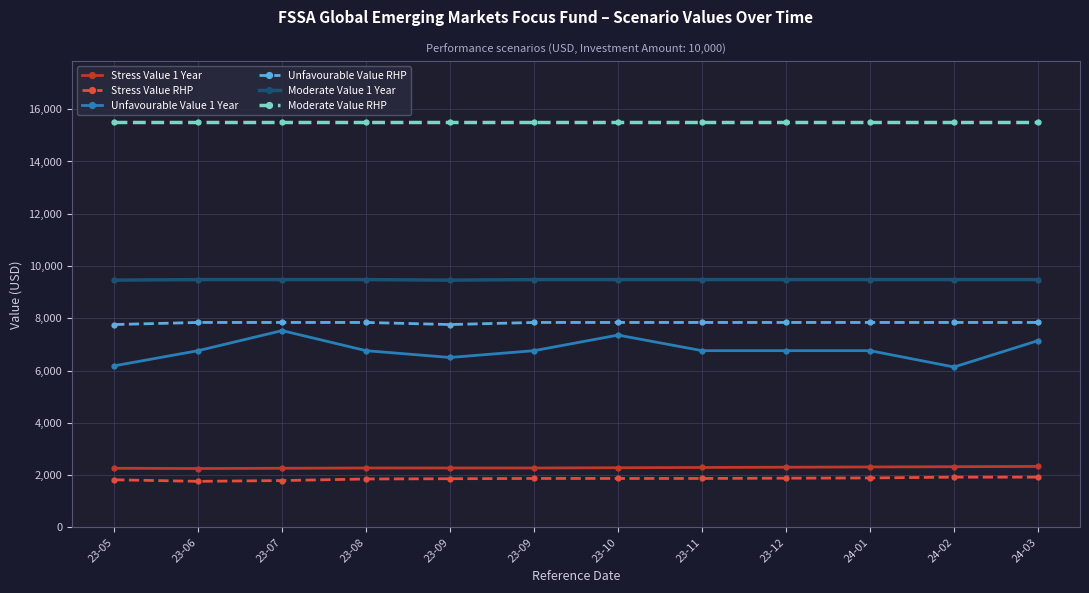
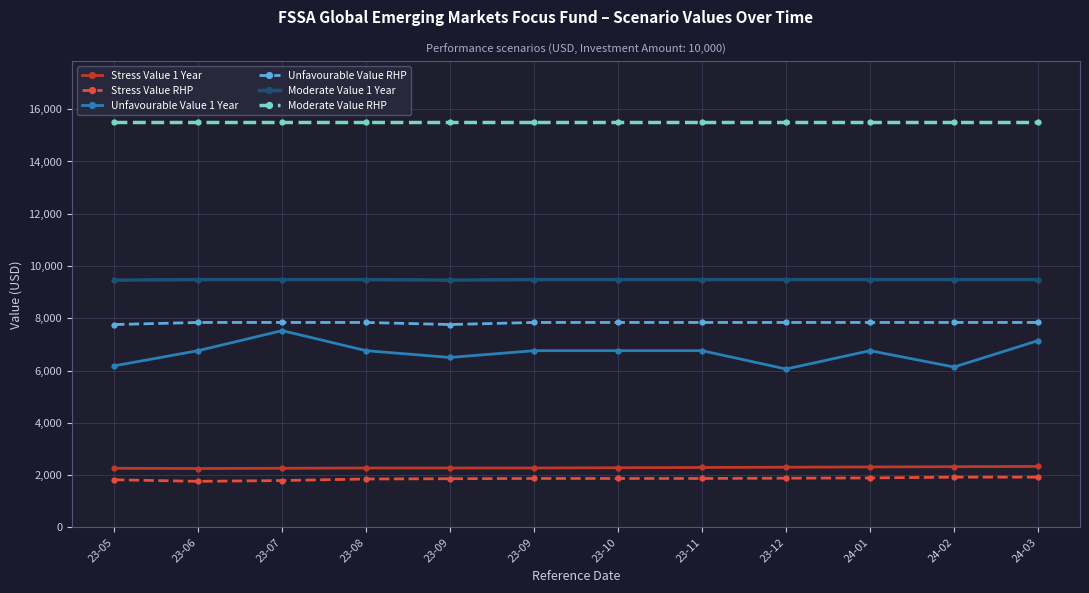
Unfavourable Value 1 Year, 23-10: 7,400 -> 6,800
Unfavourable Value 1 Year, 23-12: 6,800 -> 6,100
